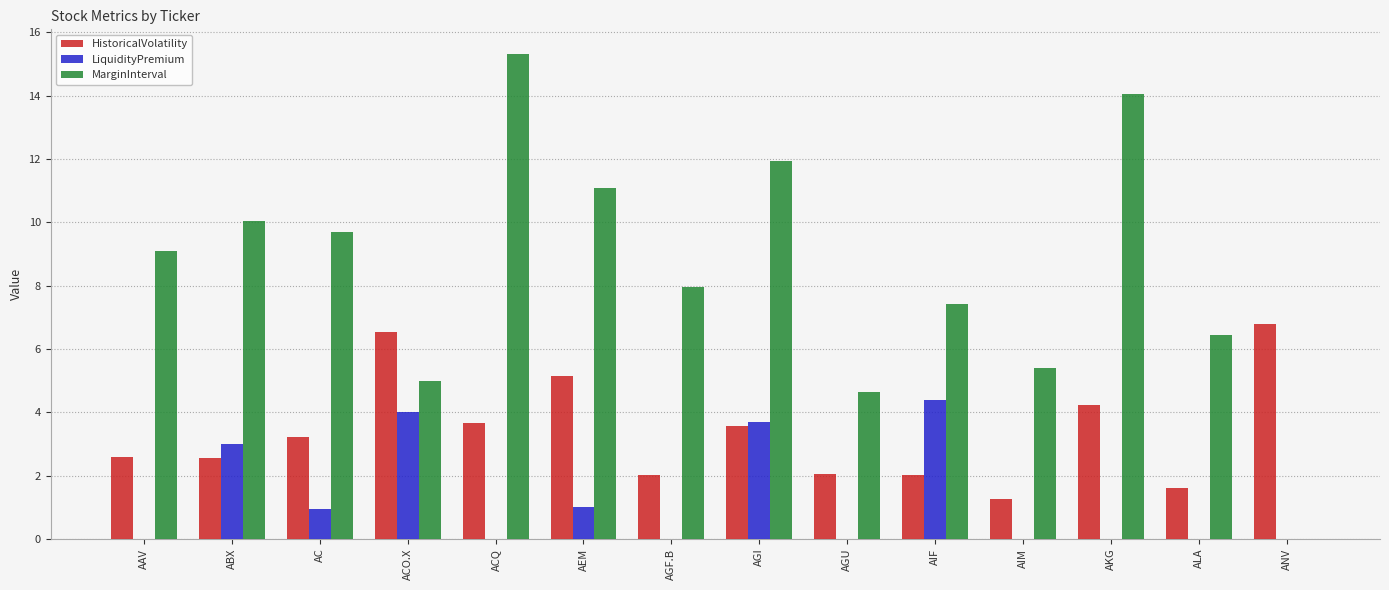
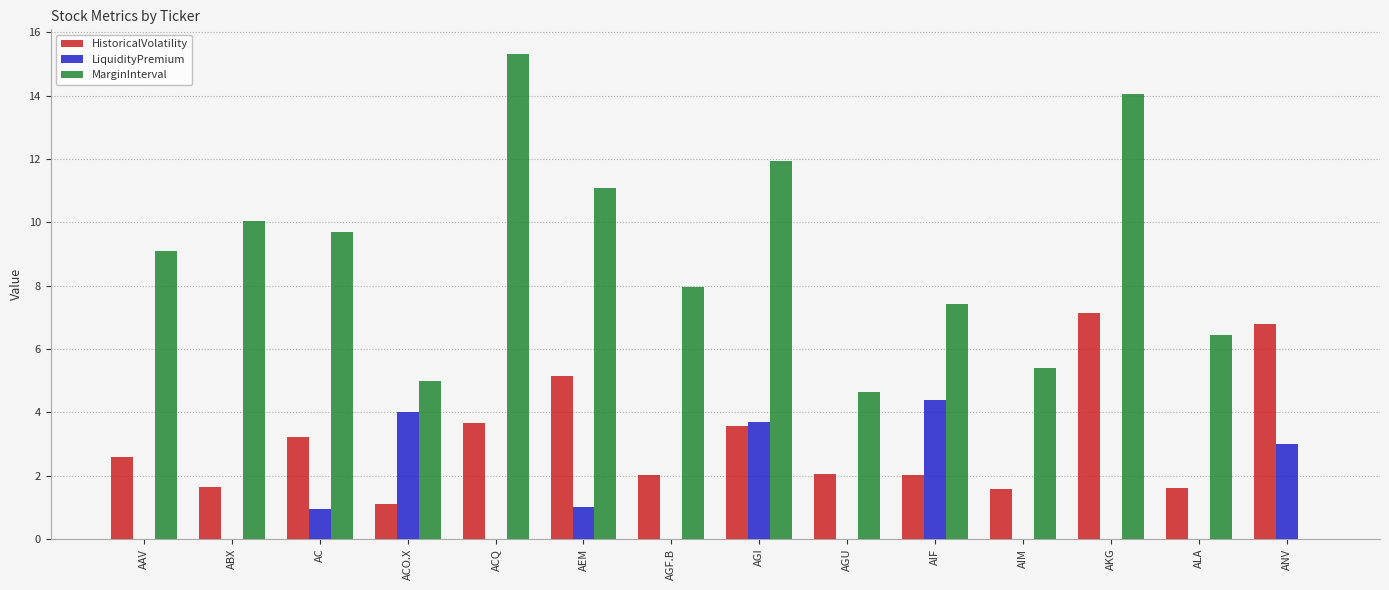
HistoricalVolatility, ABX: 2.6 -> 1.6
LiquidityPremium, ABX: 3 -> 0
HistoricalVolatility, ACO.X: 6.5 -> 1.1
HistoricalVolatility, AIM: 1.2 -> 1.6
HistoricalVolatility, AKG: 4.2 -> 7.1
LiquidityPremium, ANV: 0 -> 3
